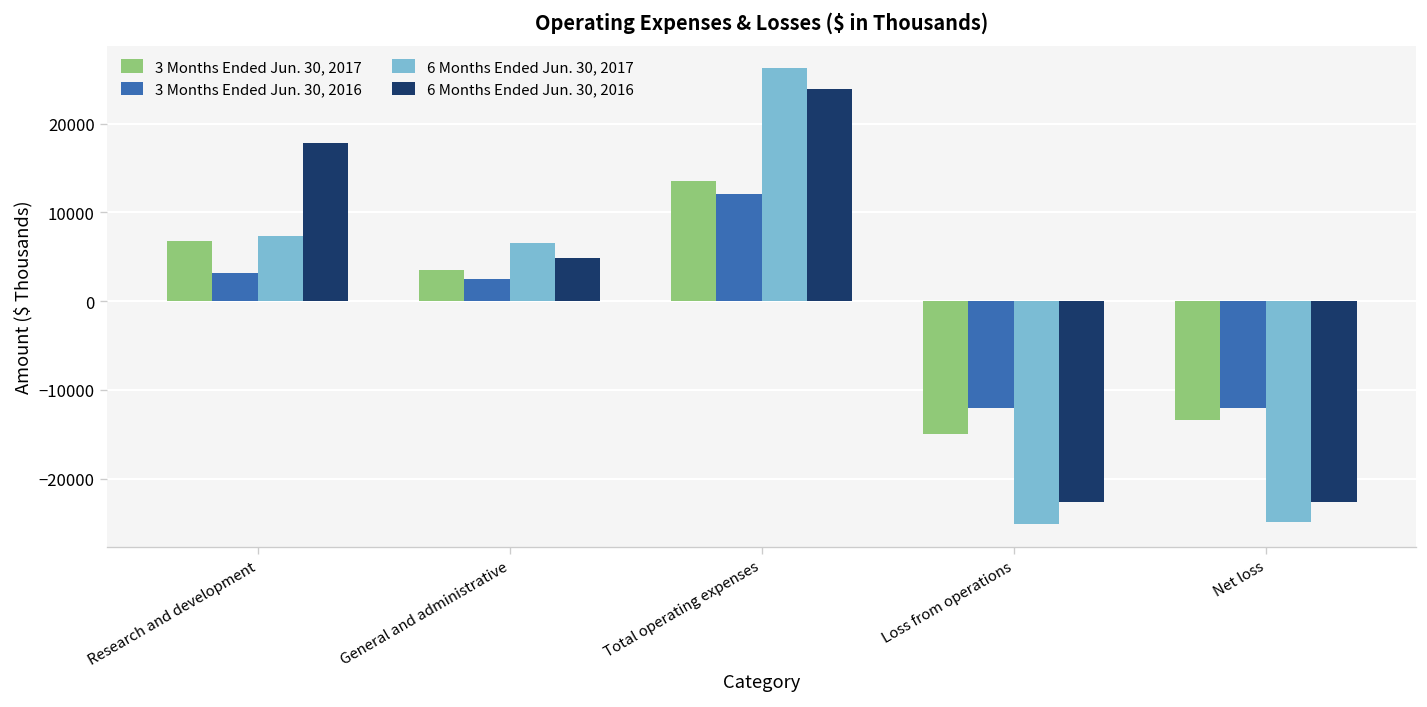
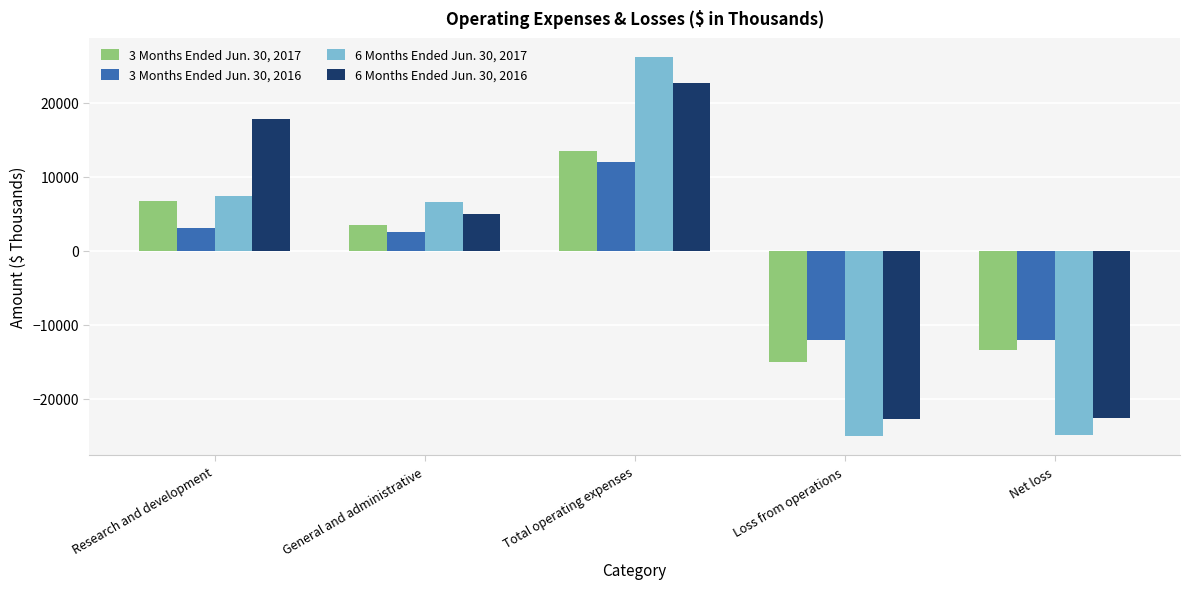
6 Months Ended Jun. 30, 2016, Total operating expenses: 24000 -> 23000
